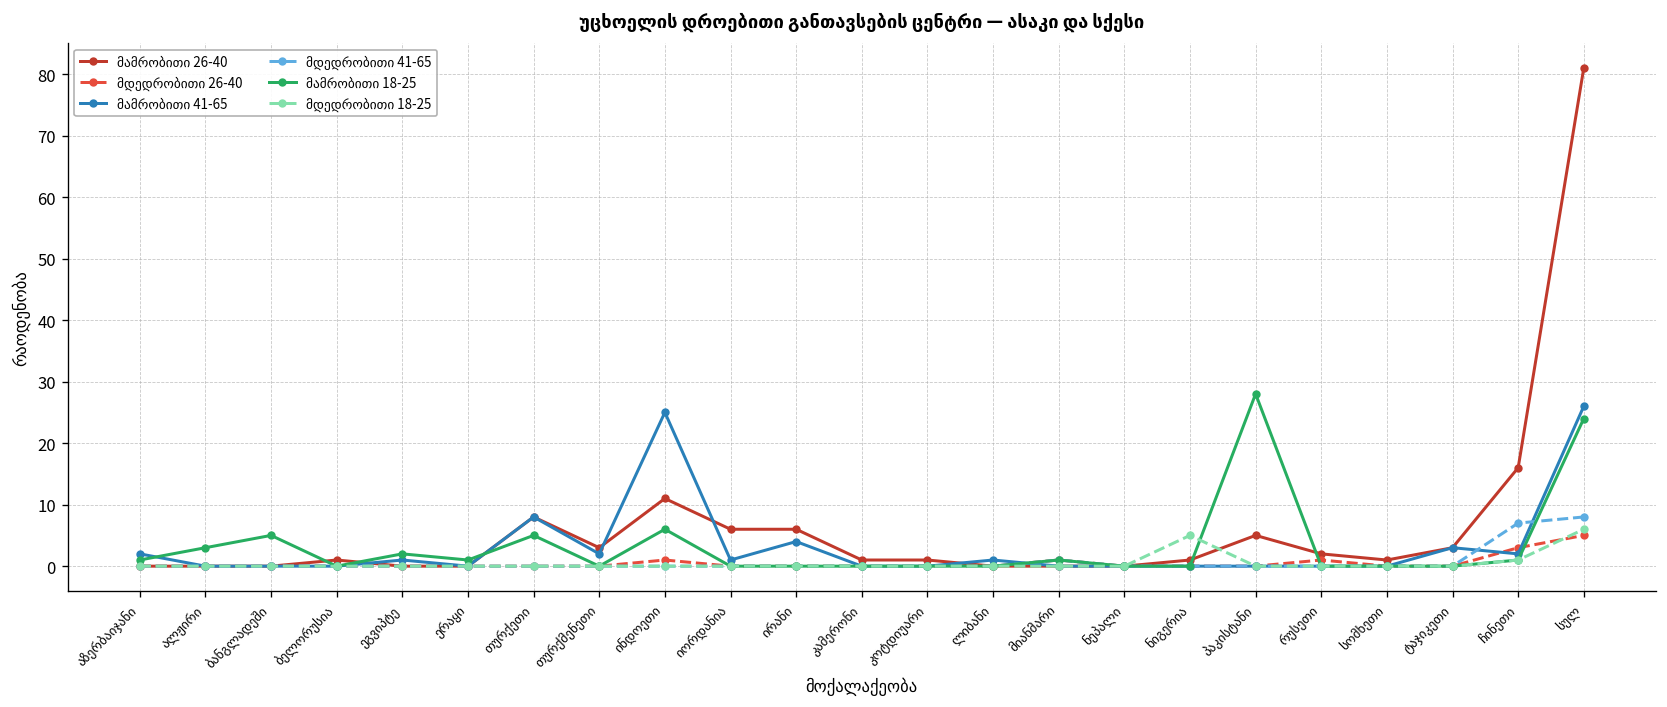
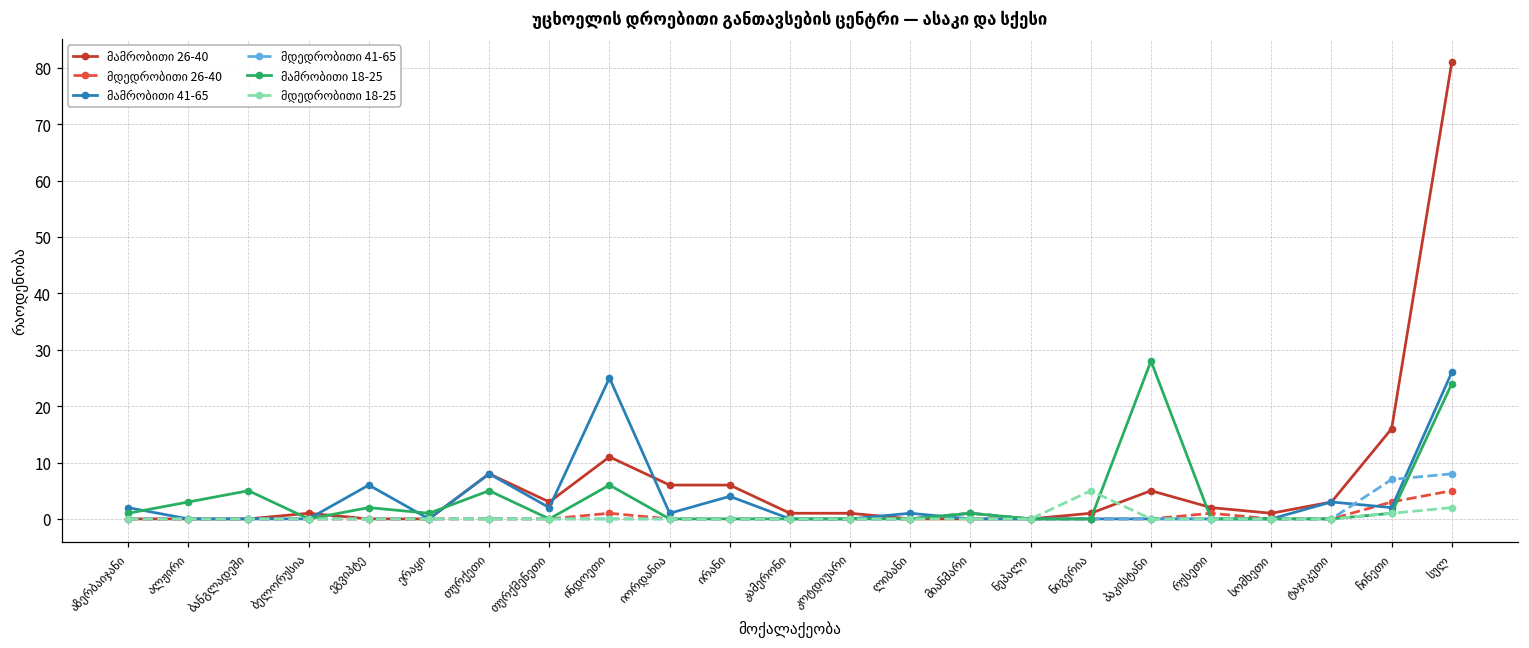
მამრობითი 41-65, ეგვიპტე: 1 -> 6
მდედრობითი 18-25, სულ: 6 -> 2
